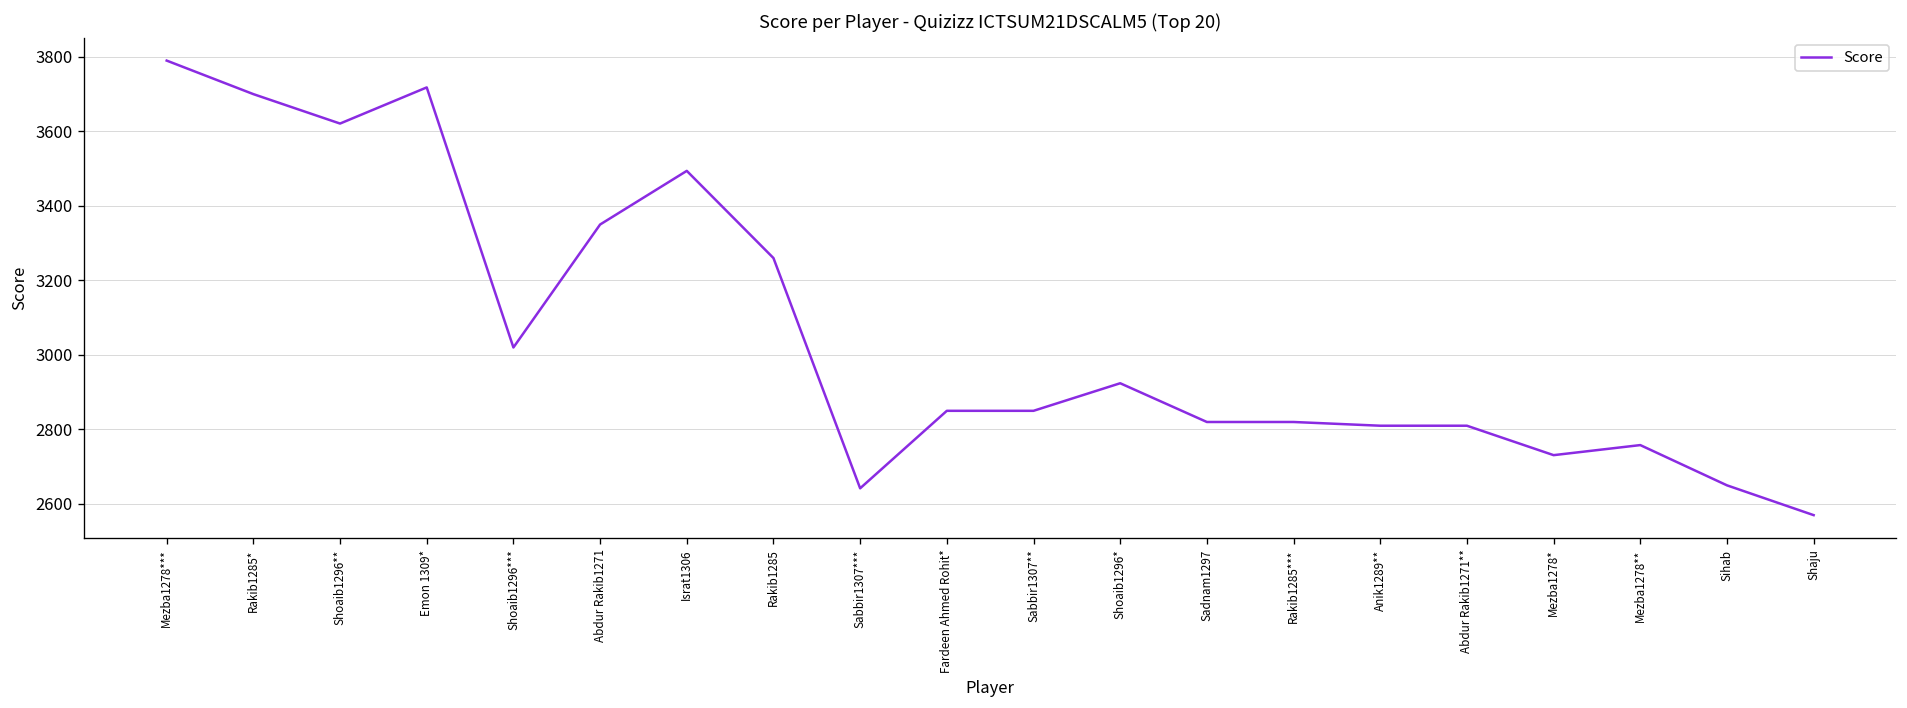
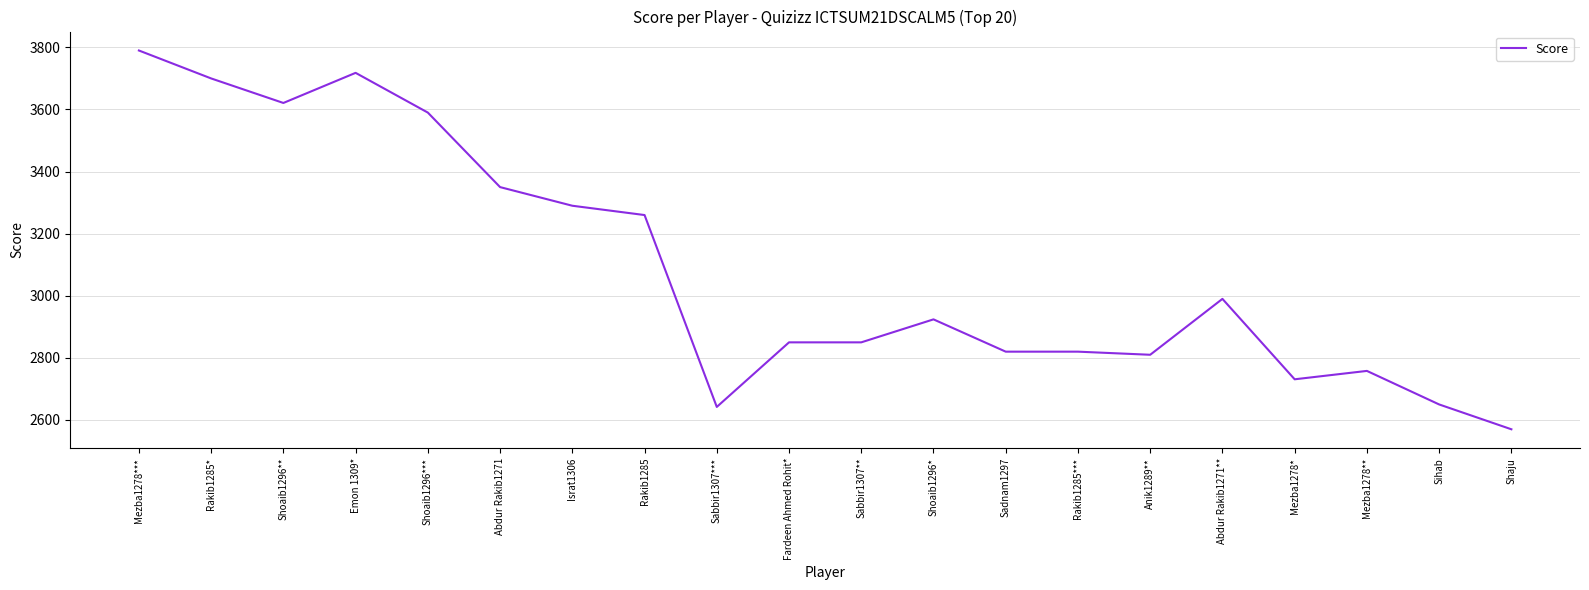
Shoaib1296***: 3020 -> 3590
Israt1306: 3490 -> 3290
Abdur Rakib1271**: 2810 -> 2990
